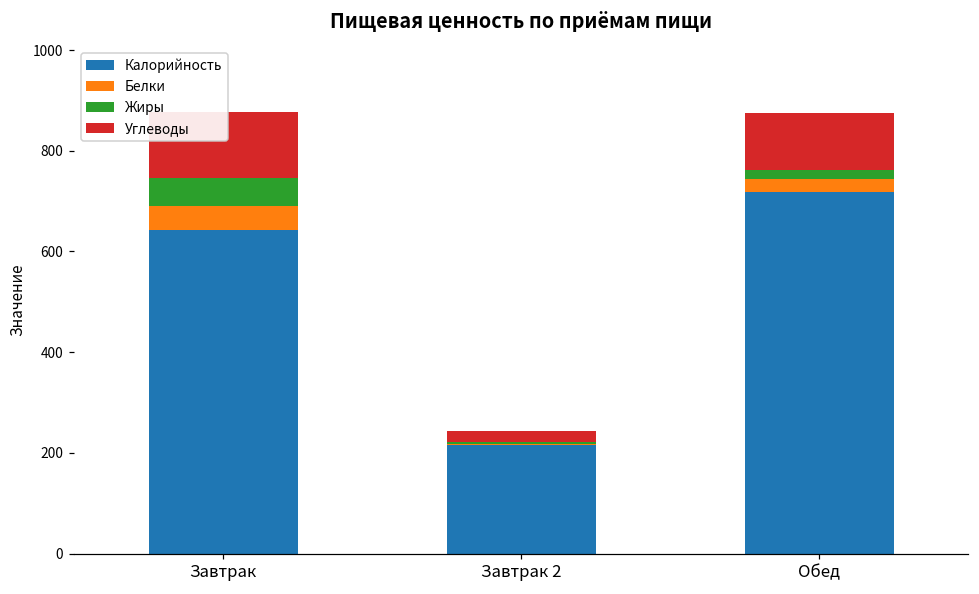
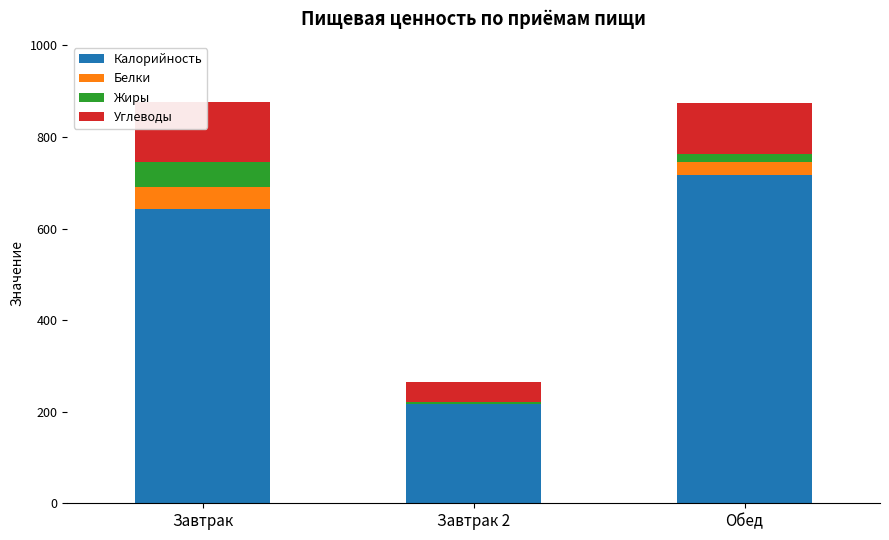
Углеводы, Завтрак 2: 20 -> 40
